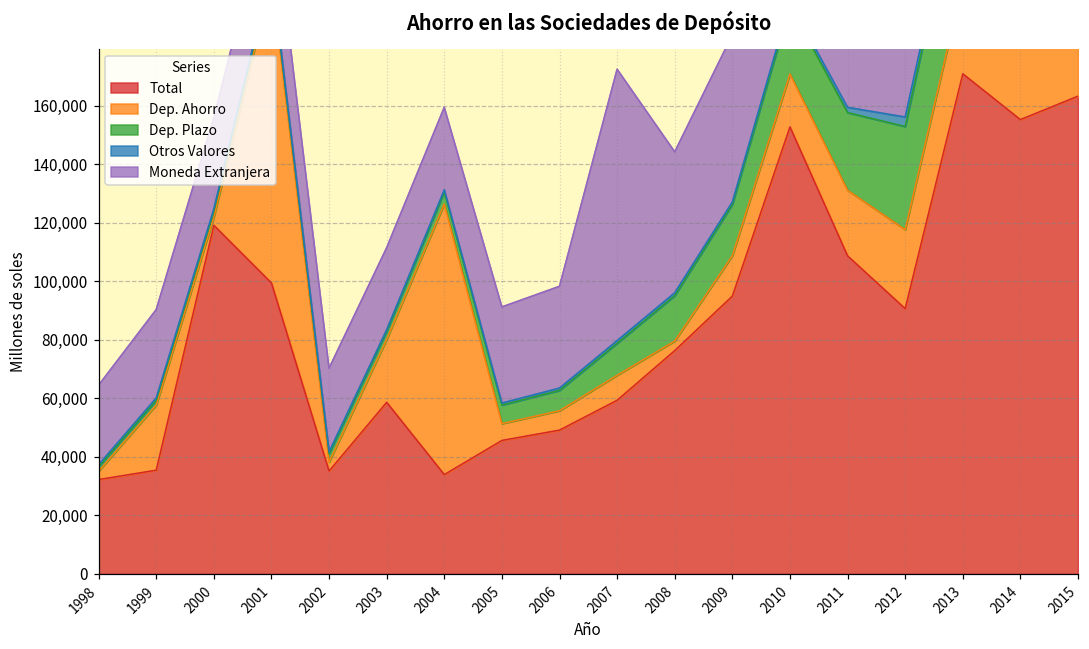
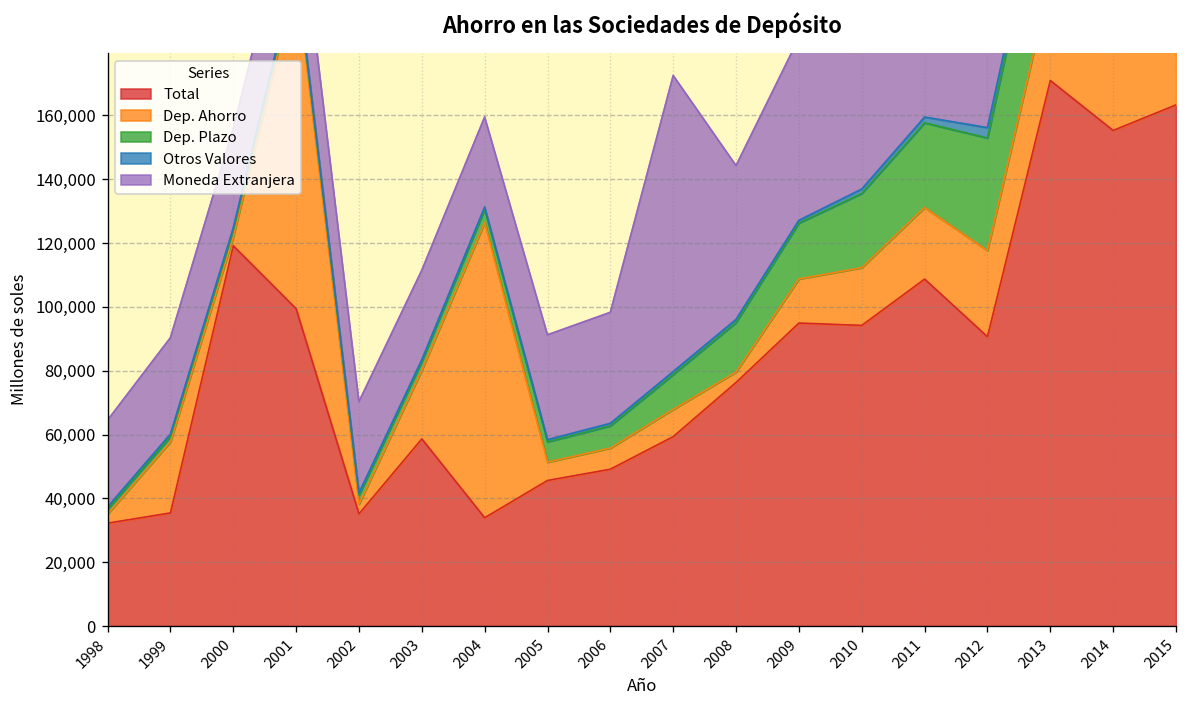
Total, 2010: 153,000 -> 94,000
